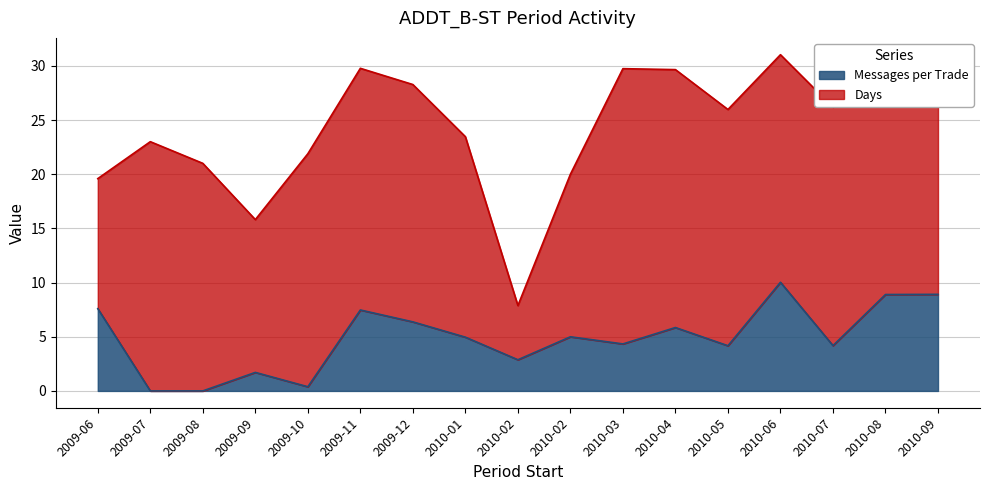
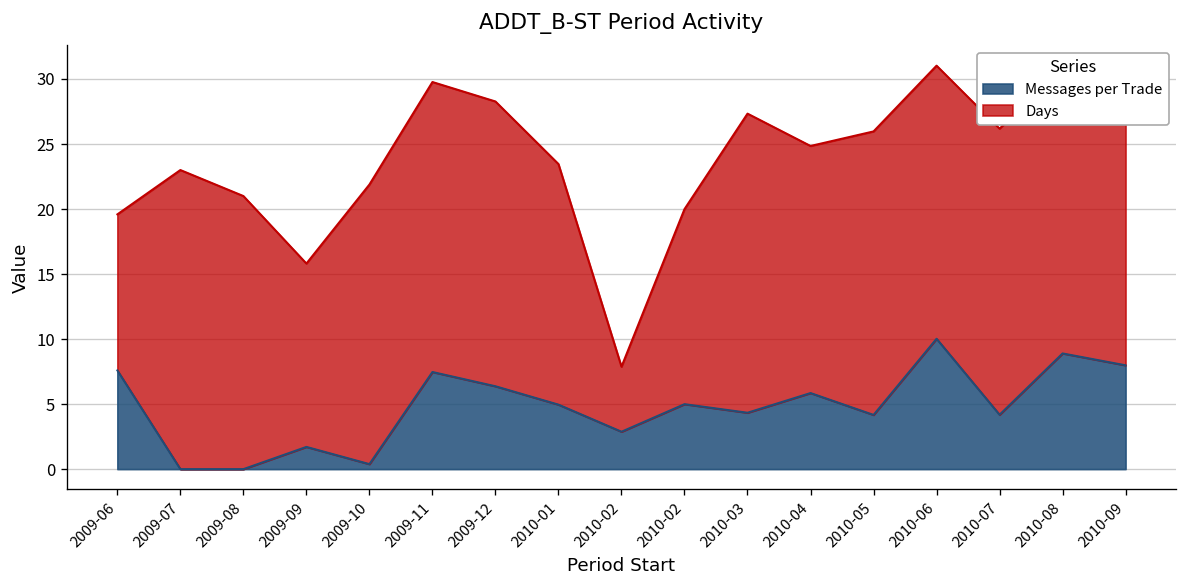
Days, 2010-03: 25.4 -> 23.0
Days, 2010-04: 23.8 -> 19.0
Messages per Trade, 2010-09: 8.9 -> 8.0
